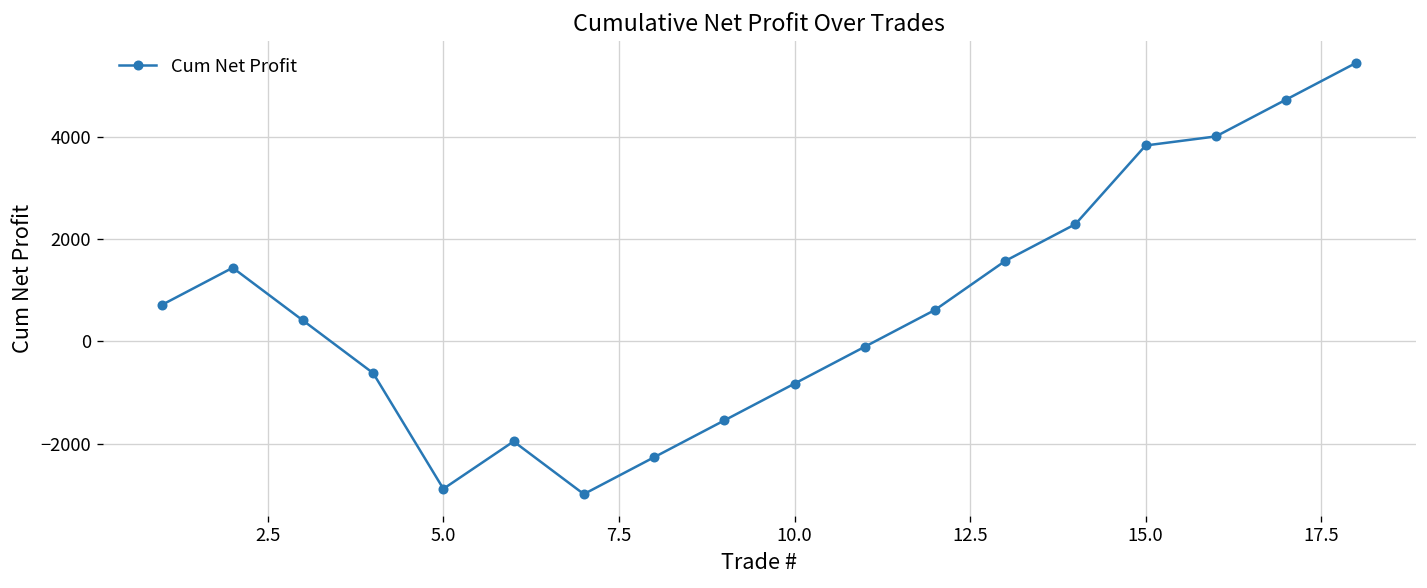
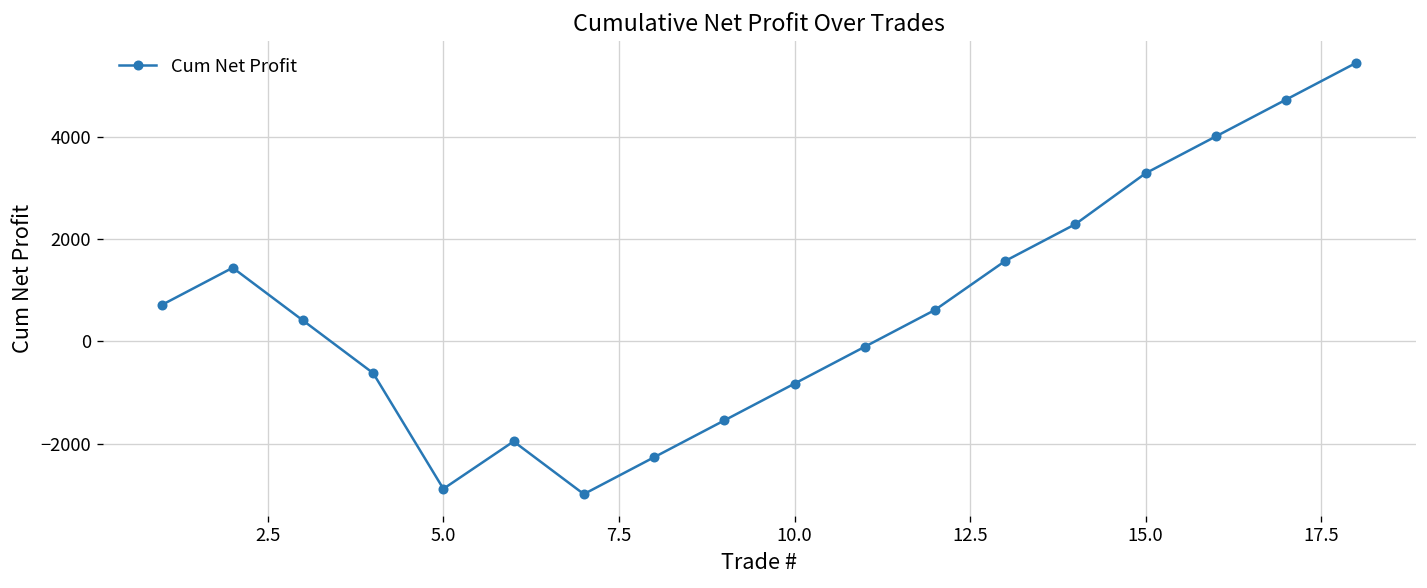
15.0: 3800 -> 3300
